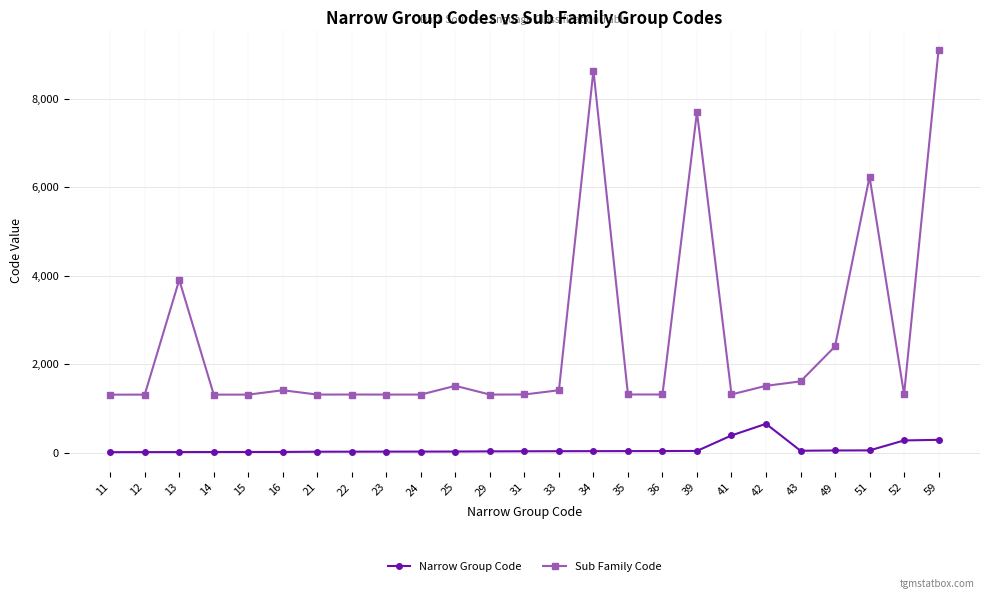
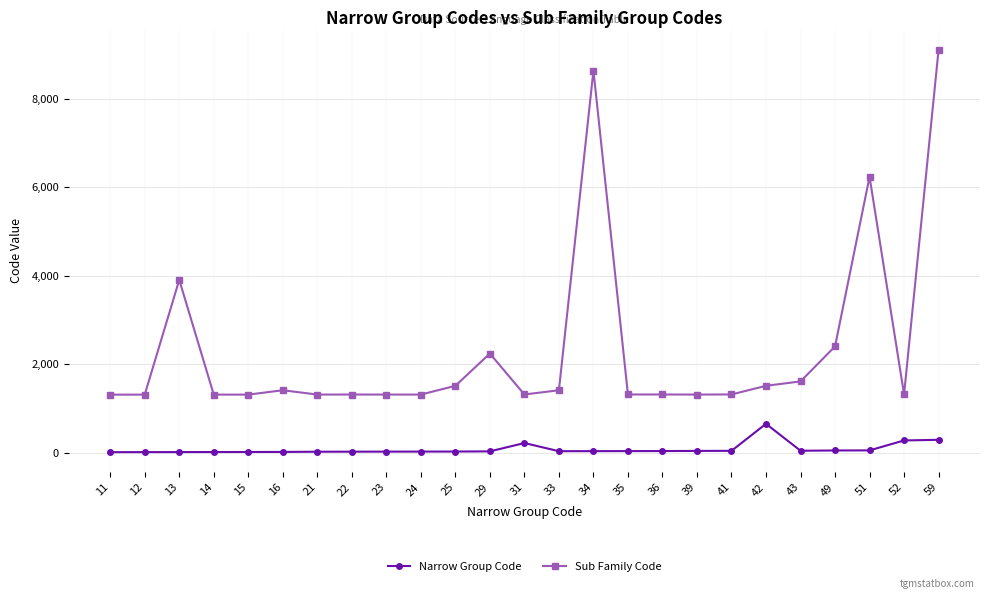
Sub Family Code, 29: 1,300 -> 2,200
Narrow Group Code, 31: 0 -> 200
Sub Family Code, 39: 7,700 -> 1,300
Narrow Group Code, 41: 400 -> 0
